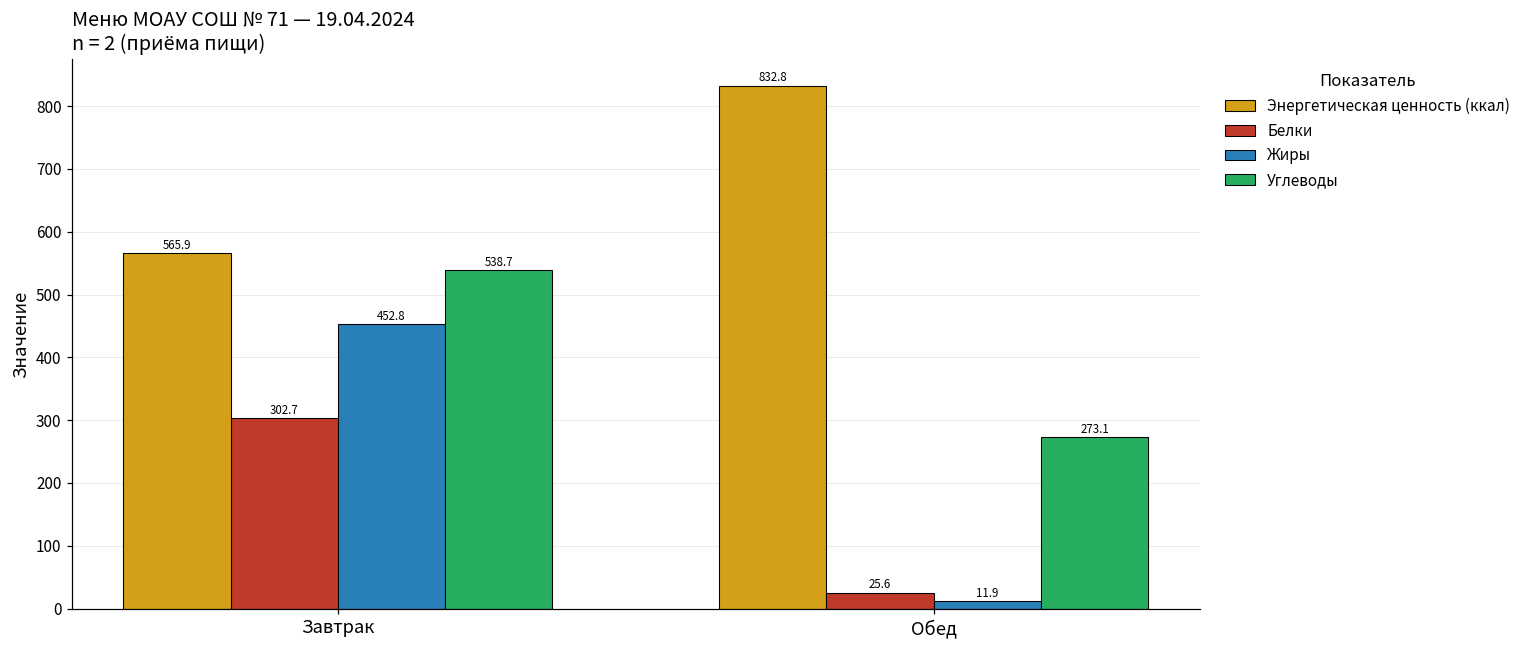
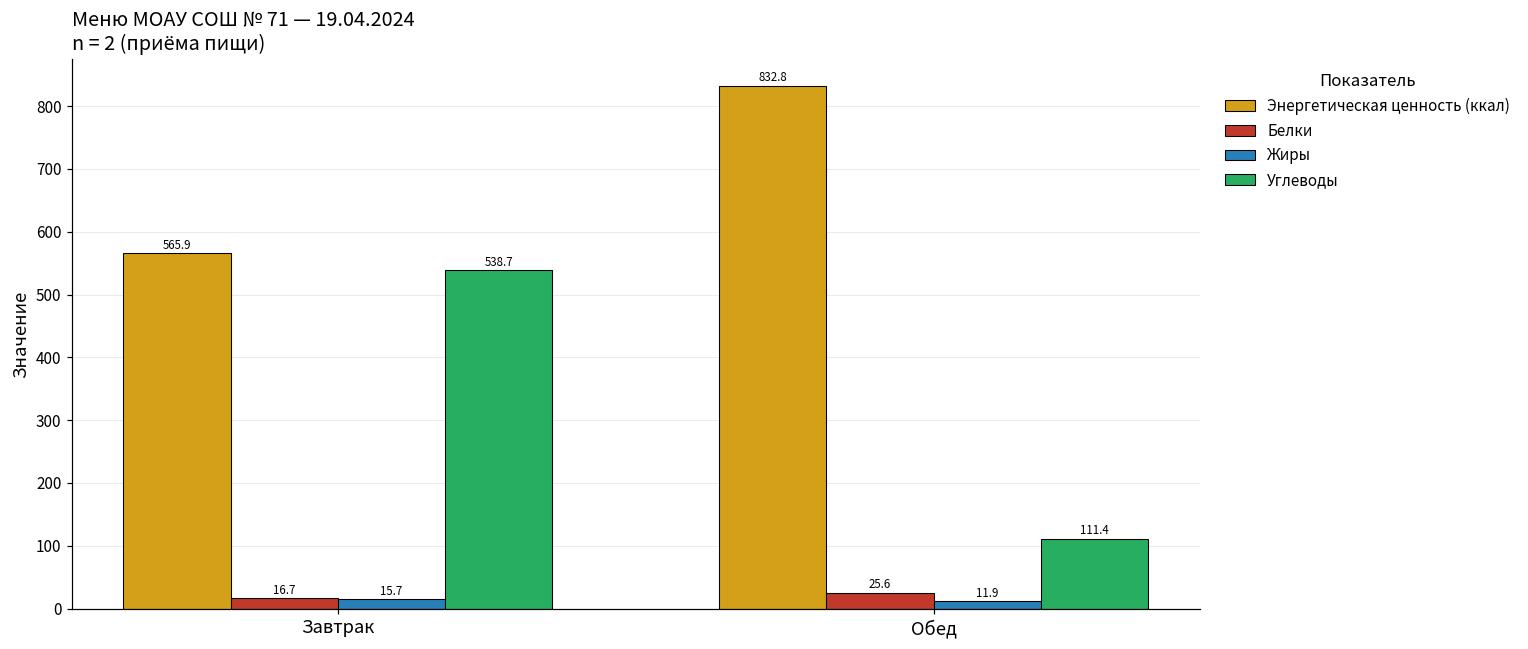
Белки, Завтрак: 302.7 -> 16.7
Жиры, Завтрак: 452.8 -> 15.7
Углеводы, Обед: 273.1 -> 111.4
